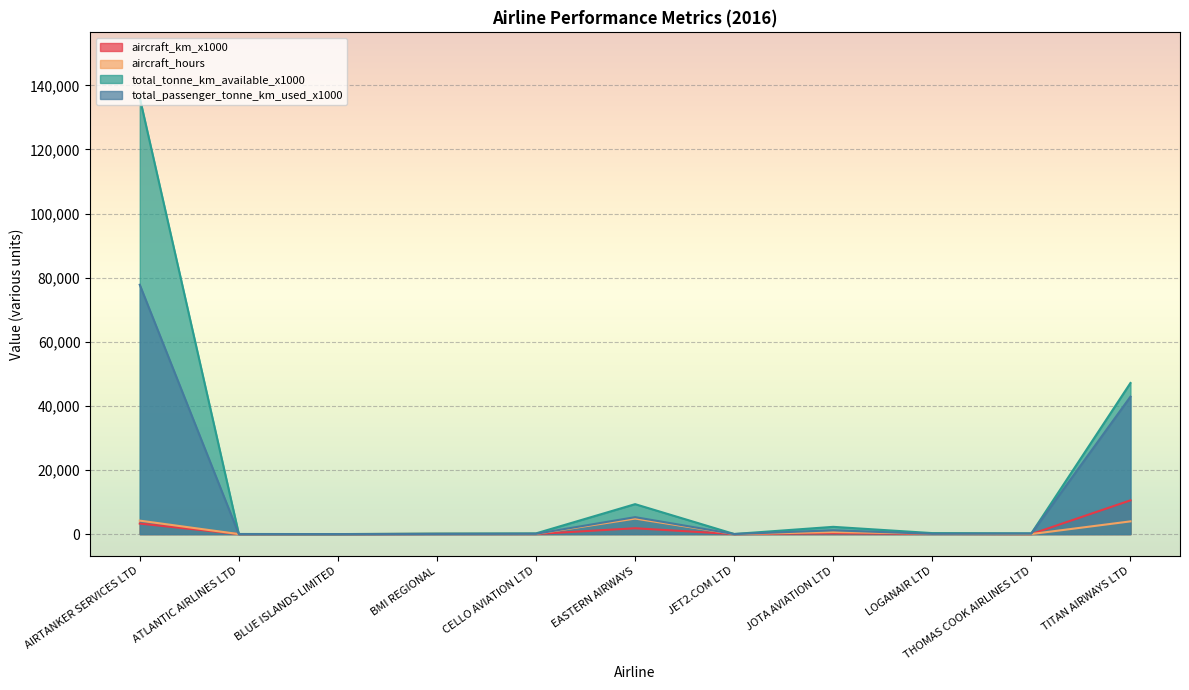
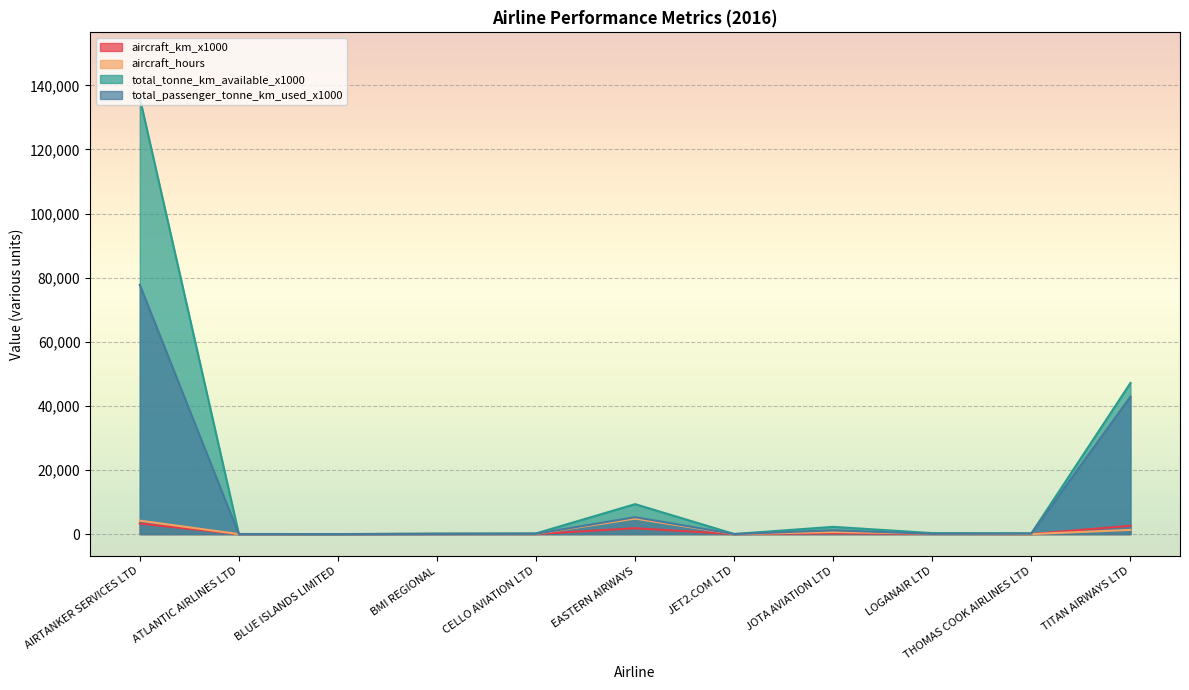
aircraft_km_x1000, TITAN AIRWAYS LTD: 11,000 -> 3,000
aircraft_hours, TITAN AIRWAYS LTD: 4,000 -> 1,000
